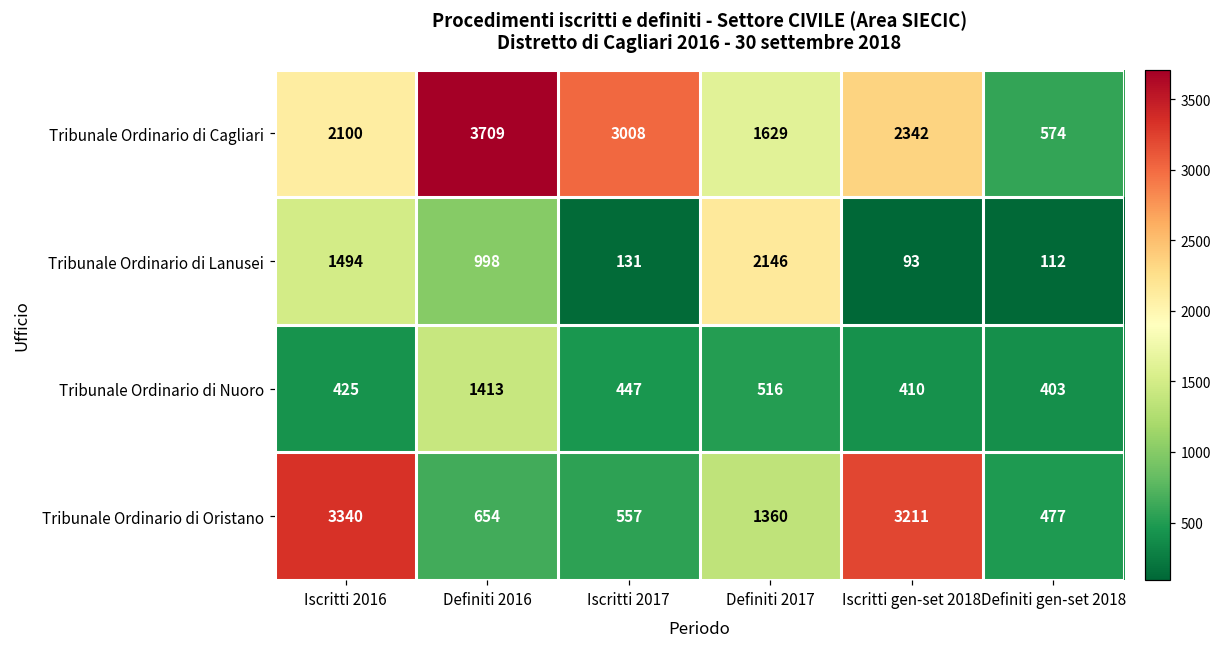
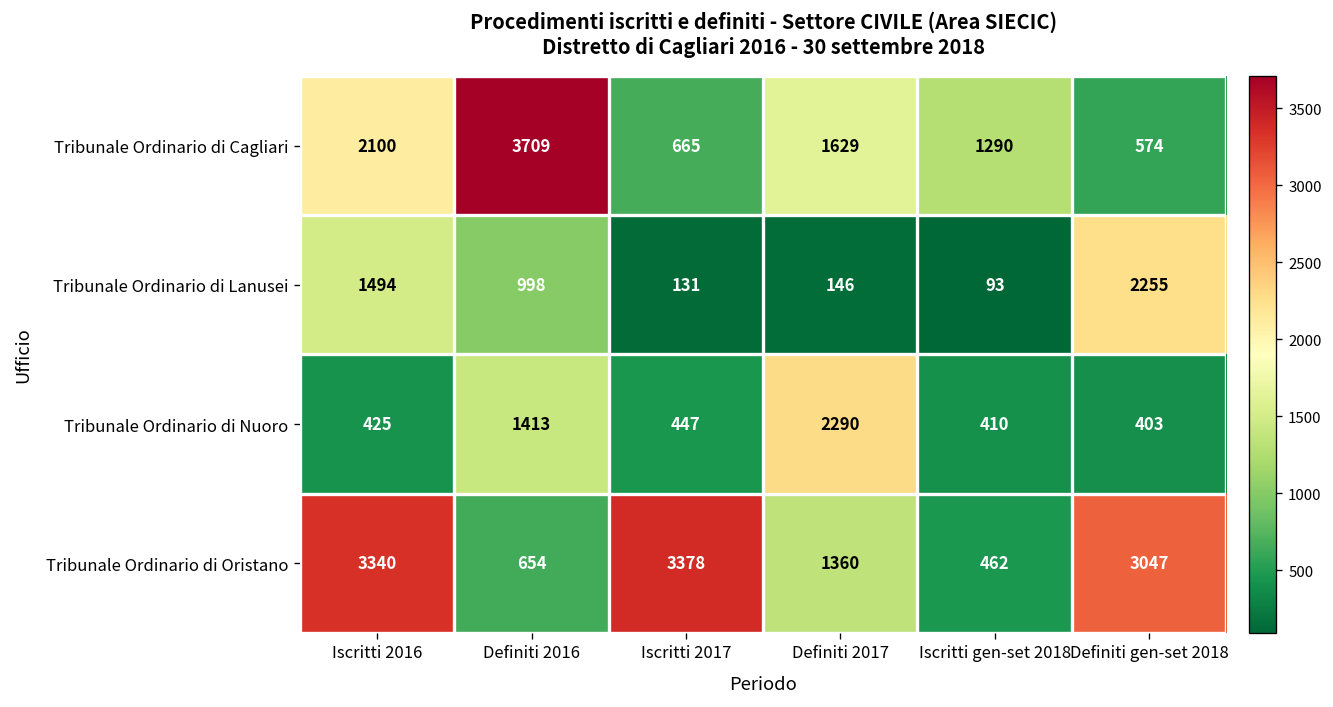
Tribunale Ordinario di Cagliari, Iscritti 2017: 3008 -> 665
Tribunale Ordinario di Cagliari, Iscritti gen-set 2018: 2342 -> 1290
Tribunale Ordinario di Lanusei, Definiti 2017: 2146 -> 146
Tribunale Ordinario di Lanusei, Definiti gen-set 2018: 112 -> 2255
Tribunale Ordinario di Nuoro, Definiti 2017: 516 -> 2290
Tribunale Ordinario di Oristano, Iscritti 2017: 557 -> 3378
Tribunale Ordinario di Oristano, Iscritti gen-set 2018: 3211 -> 462
Tribunale Ordinario di Oristano, Definiti gen-set 2018: 477 -> 3047
